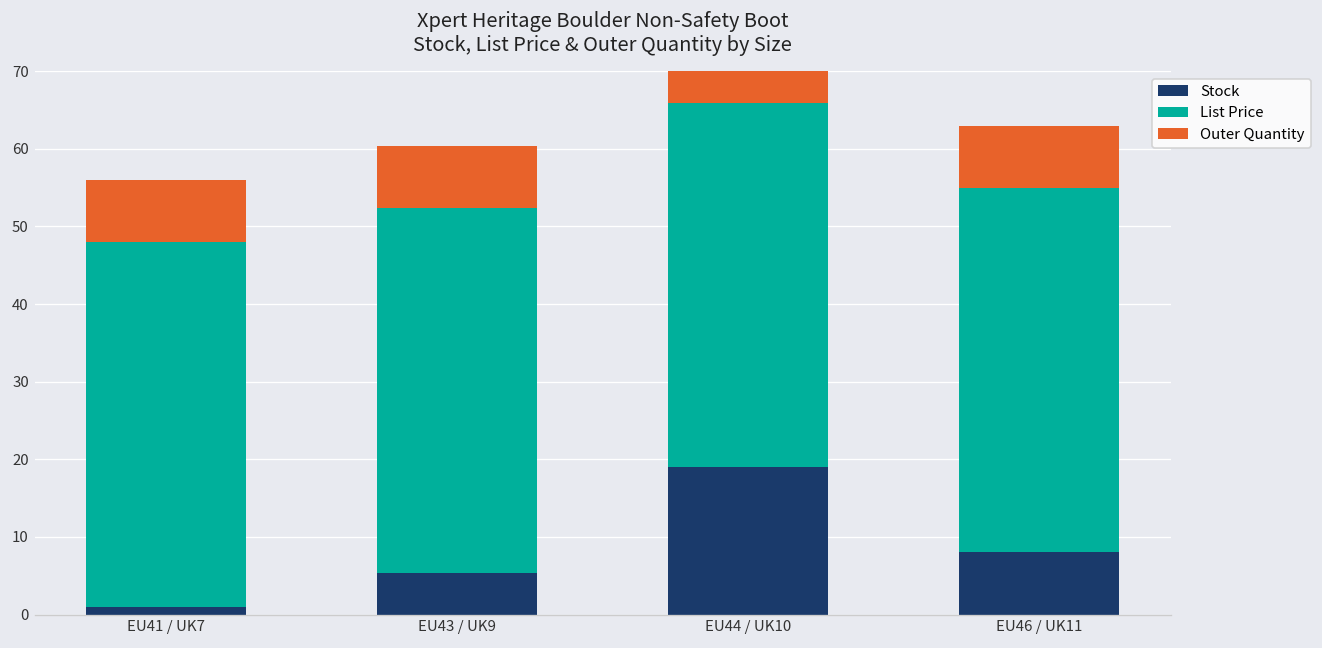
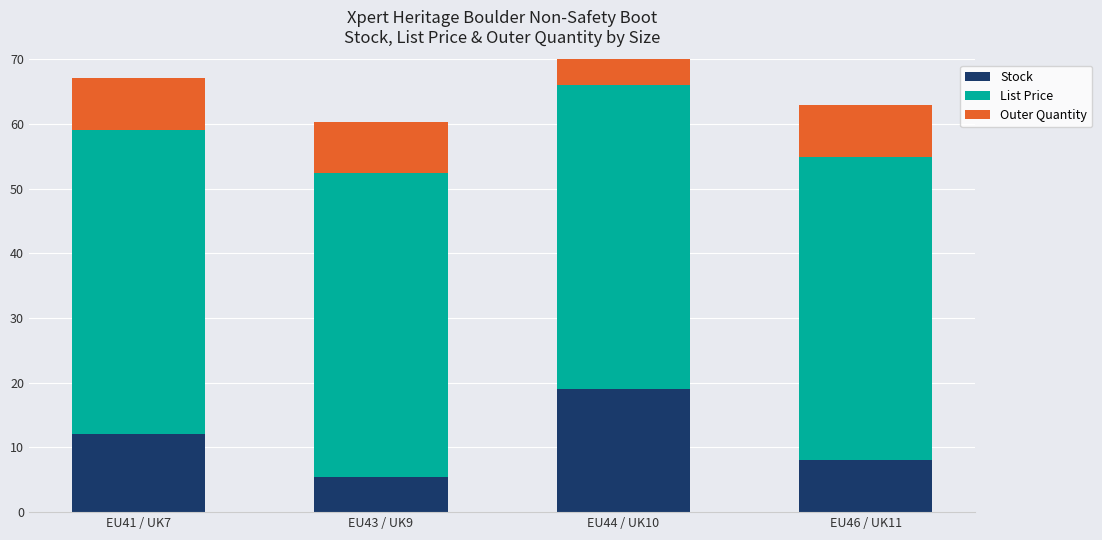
Stock, EU41 / UK7: 1 -> 12
